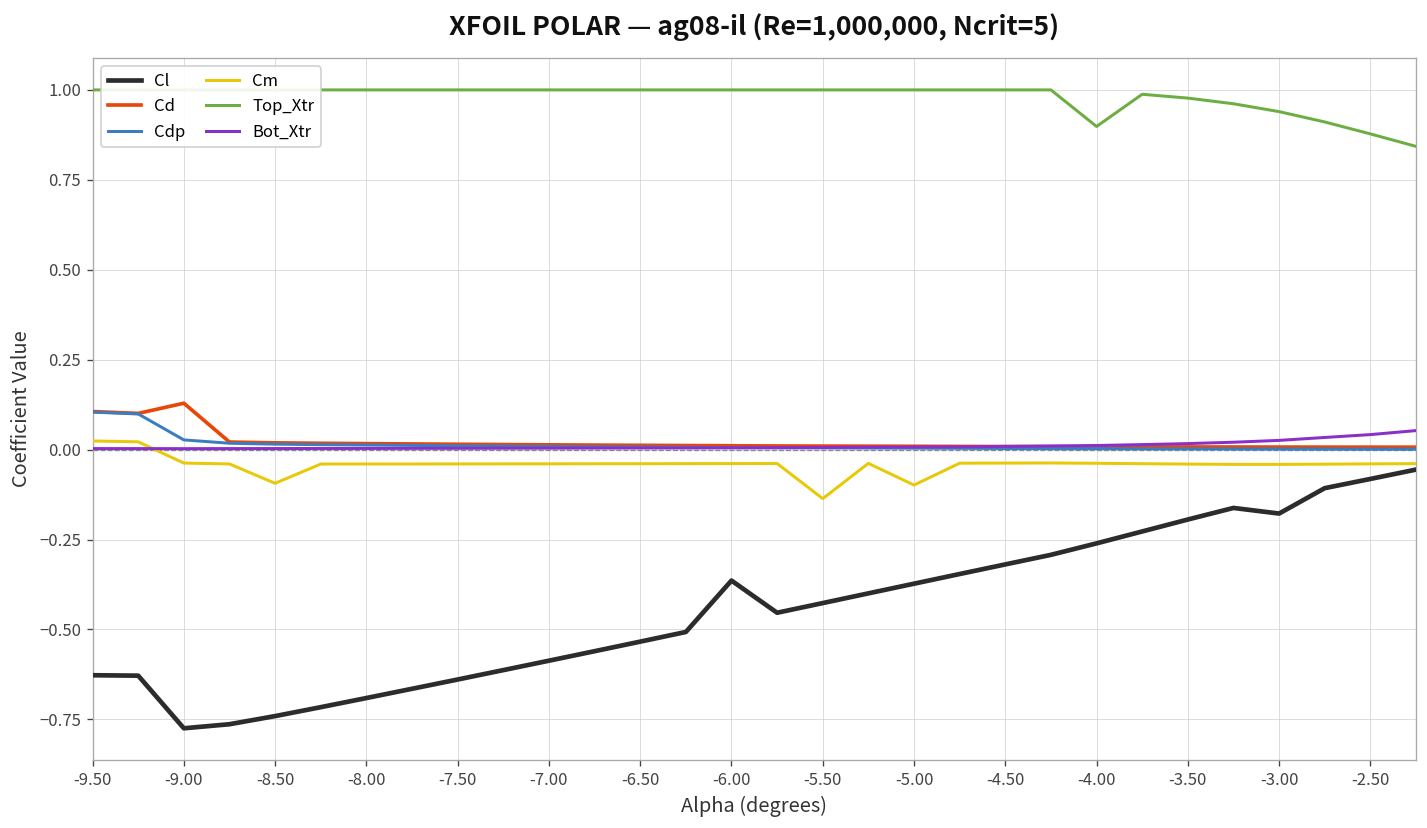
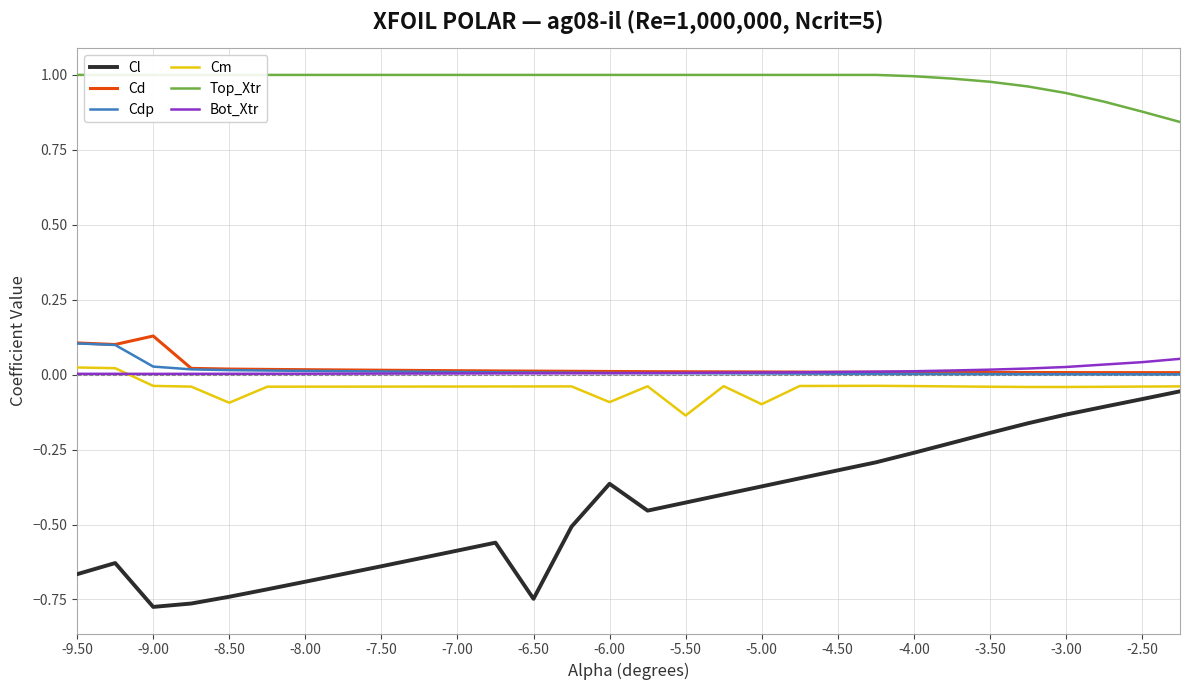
Cl, -9.50: -0.63 -> -0.67
Cl, -6.50: -0.53 -> -0.75
Cm, -6.00: -0.04 -> -0.09
Top_Xtr, -4.00: 0.90 -> 1.00
Cl, -3.00: -0.18 -> -0.13
